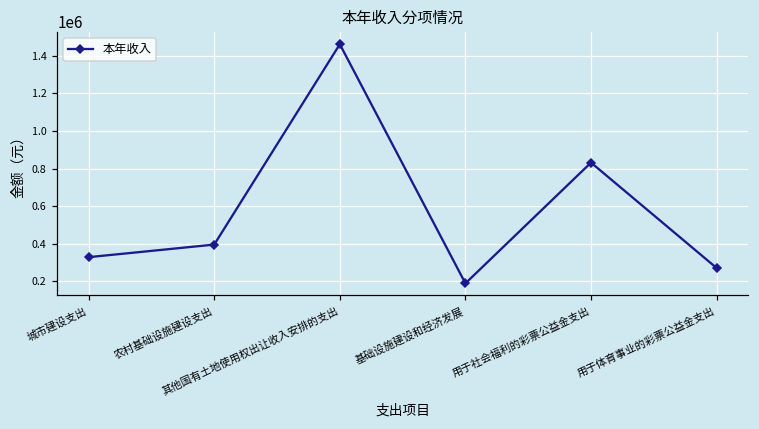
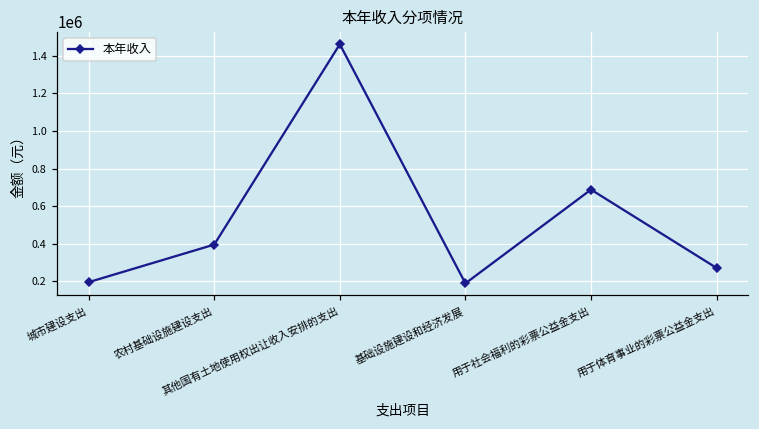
城市建设支出: 330000 -> 200000
用于社会福利的彩票公益金支出: 830000 -> 690000
